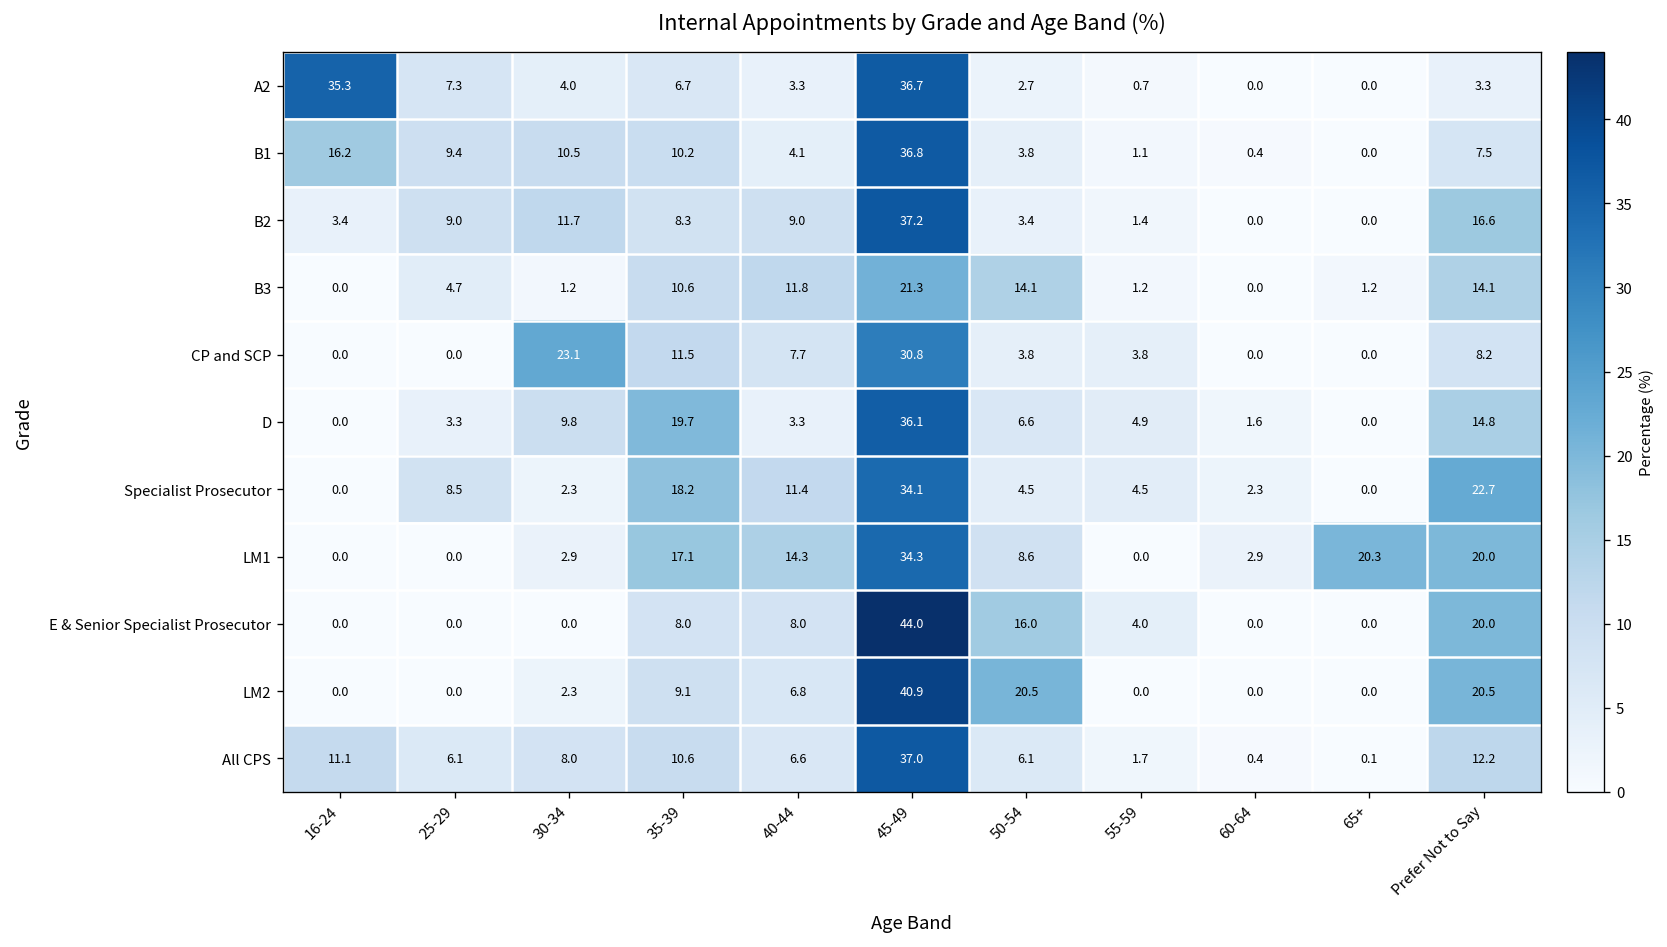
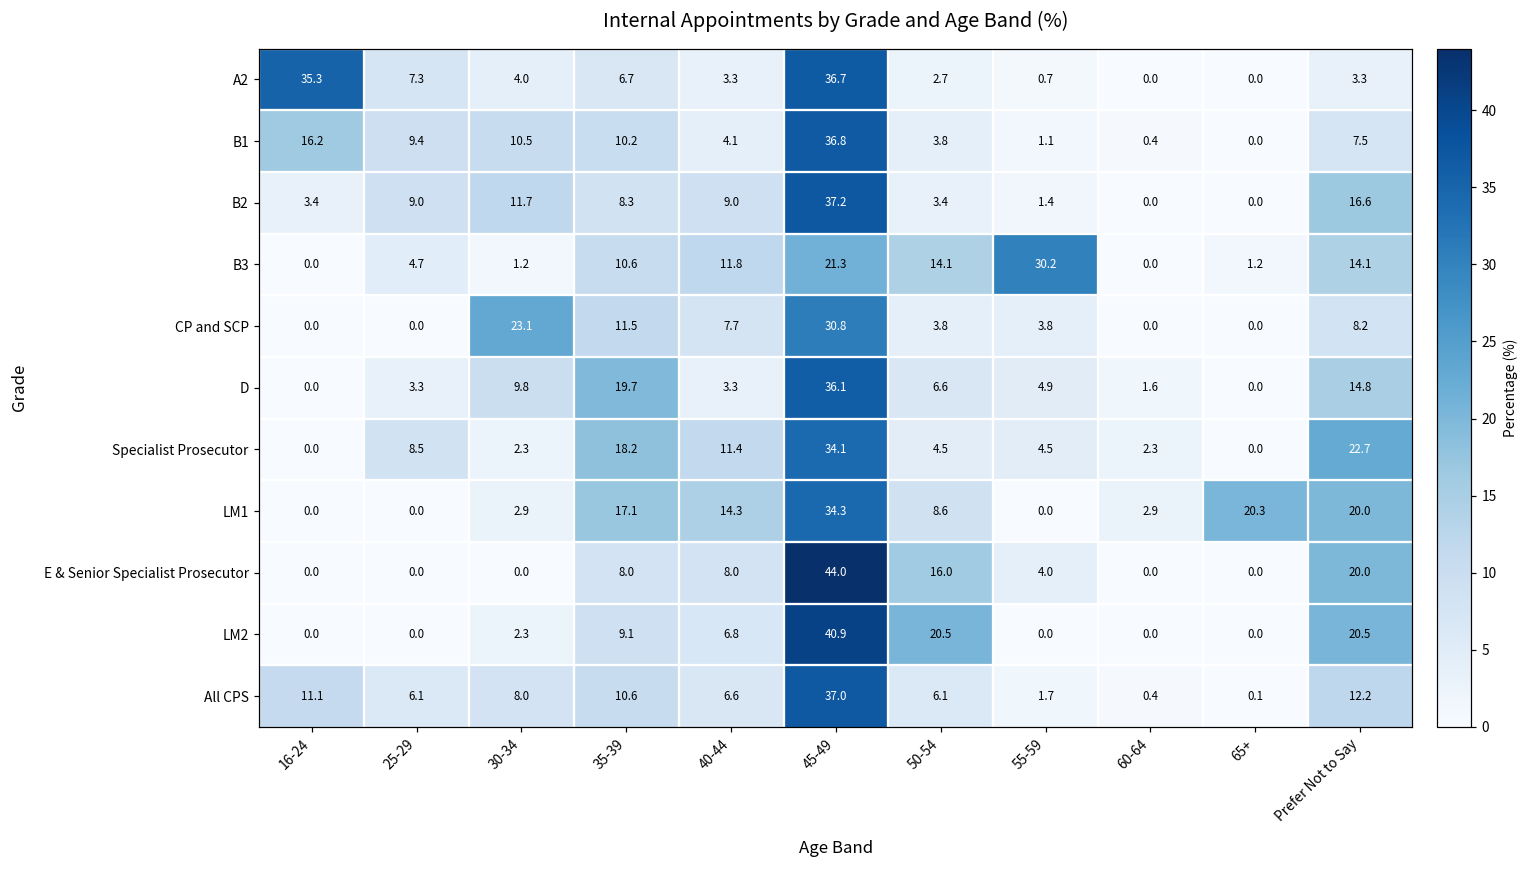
B3, 55-59: 1.2 -> 30.2
